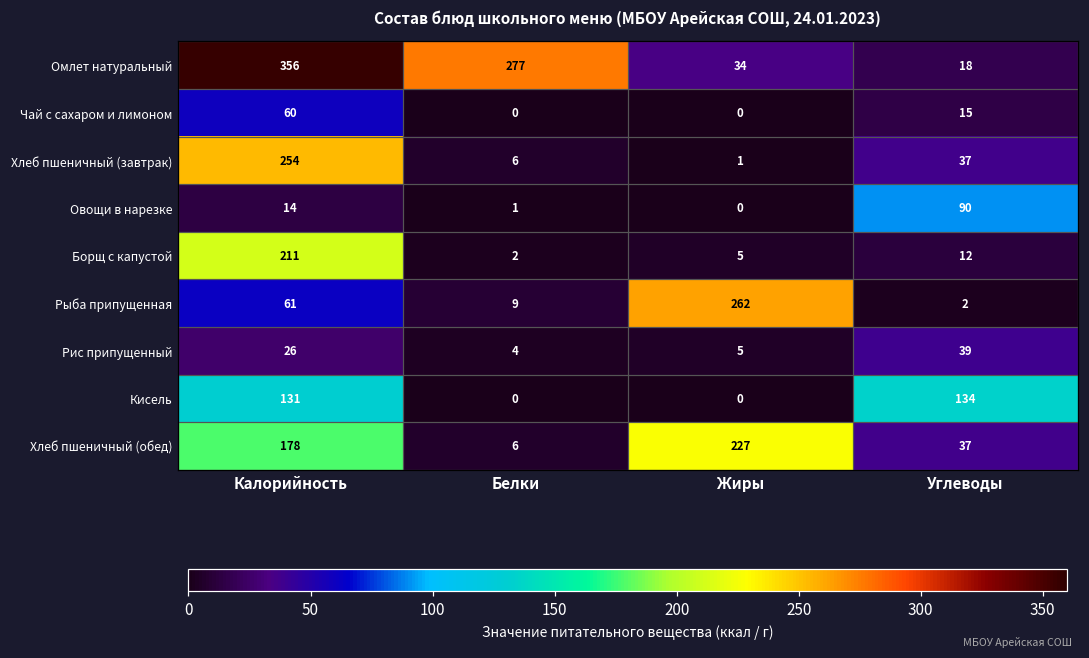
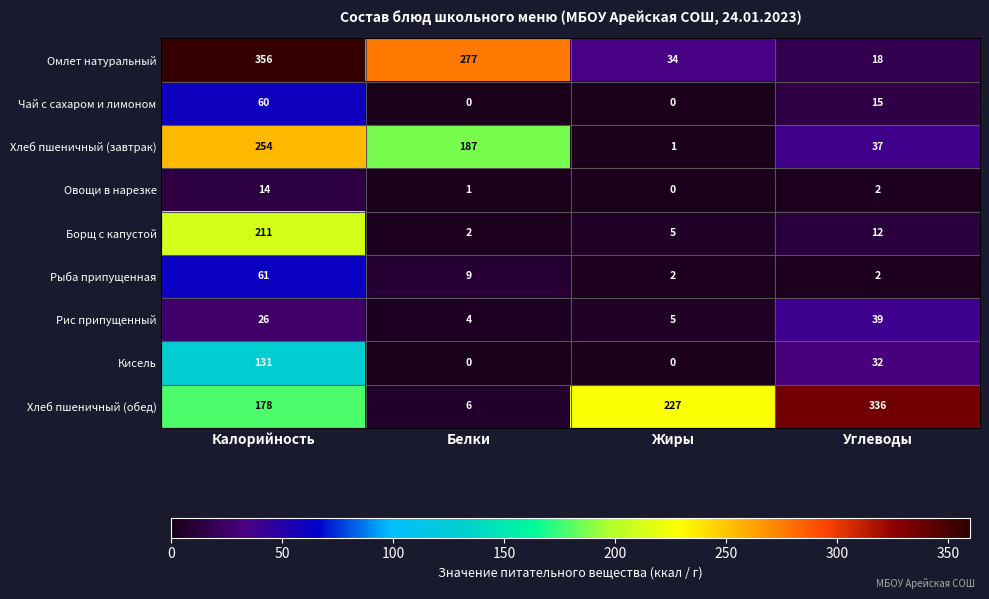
Хлеб пшеничный (завтрак), Белки: 6 -> 187
Овощи в нарезке, Углеводы: 90 -> 2
Рыба припущенная, Жиры: 262 -> 2
Кисель, Углеводы: 134 -> 32
Хлеб пшеничный (обед), Углеводы: 37 -> 336
